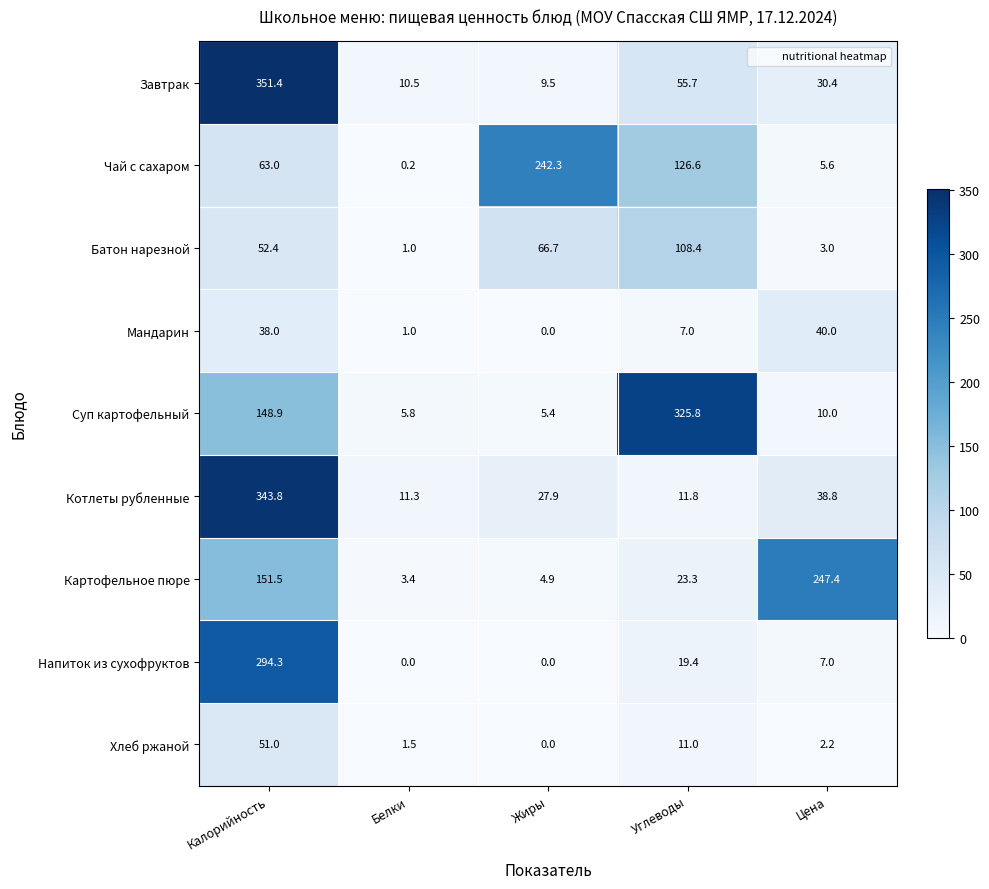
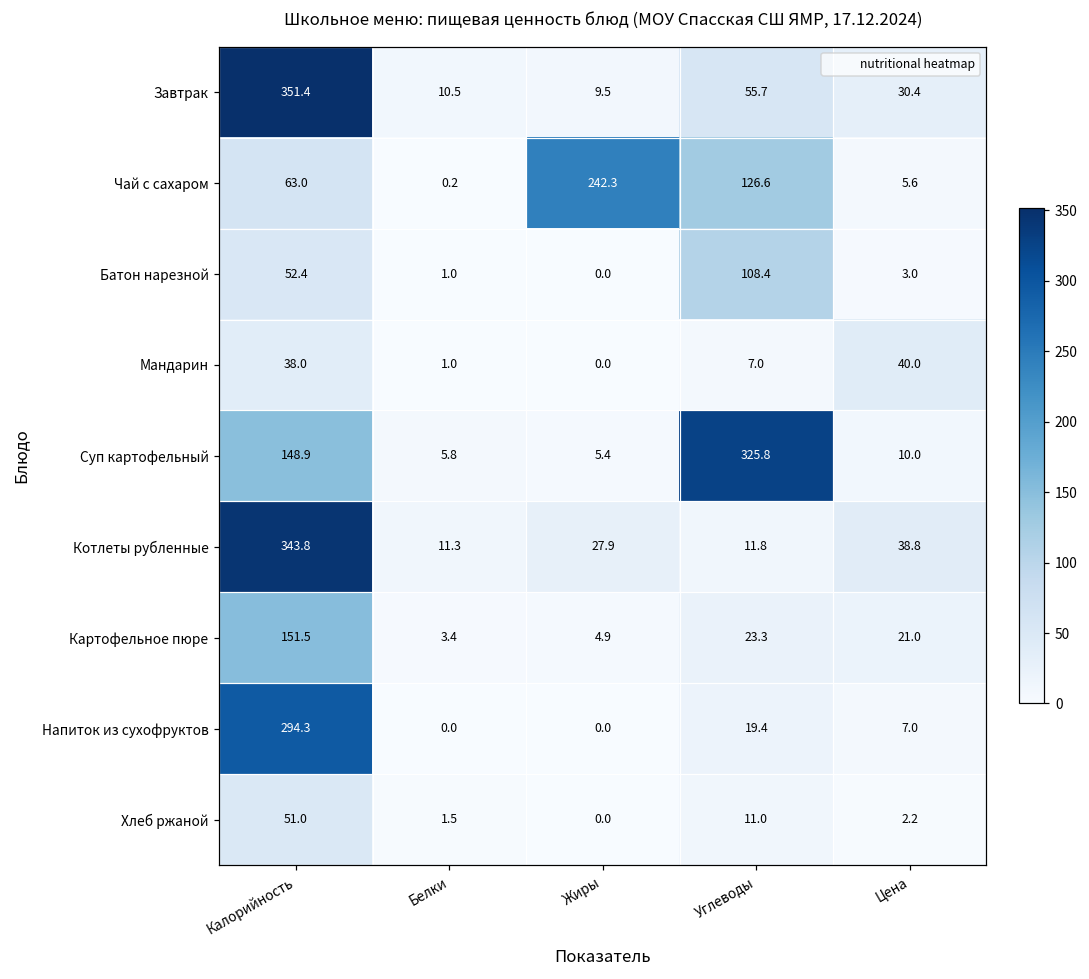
Батон нарезной, Жиры: 66.7 -> 0.0
Картофельное пюре, Цена: 247.4 -> 21.0
